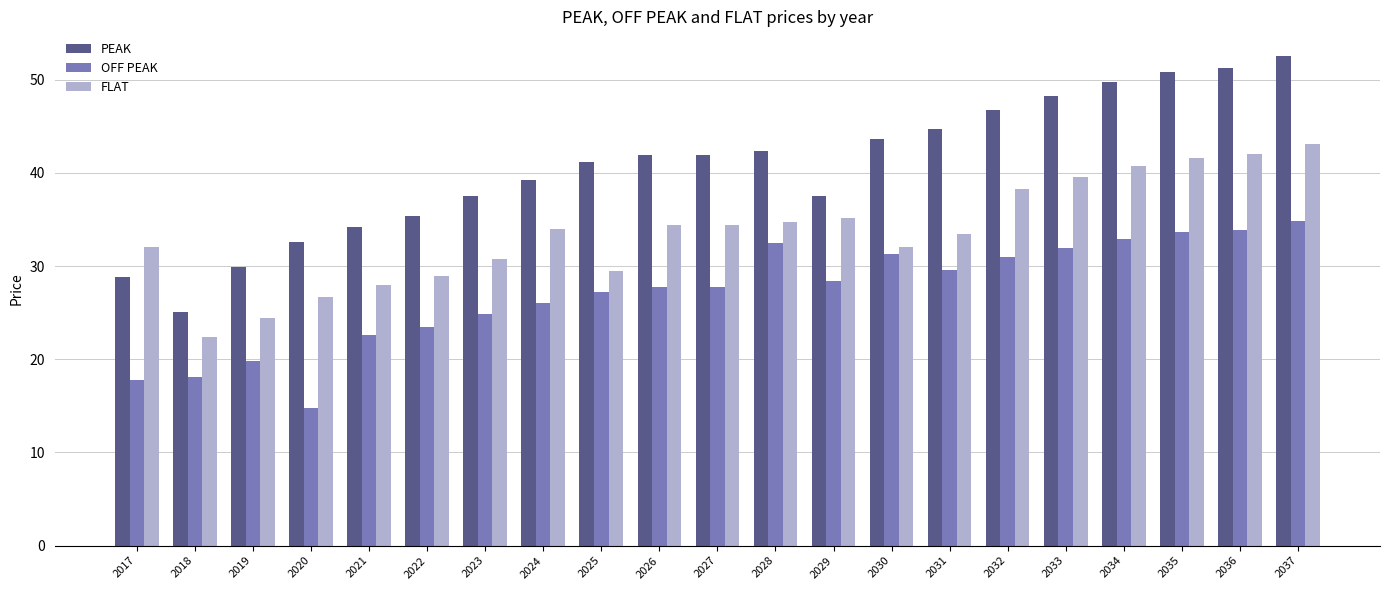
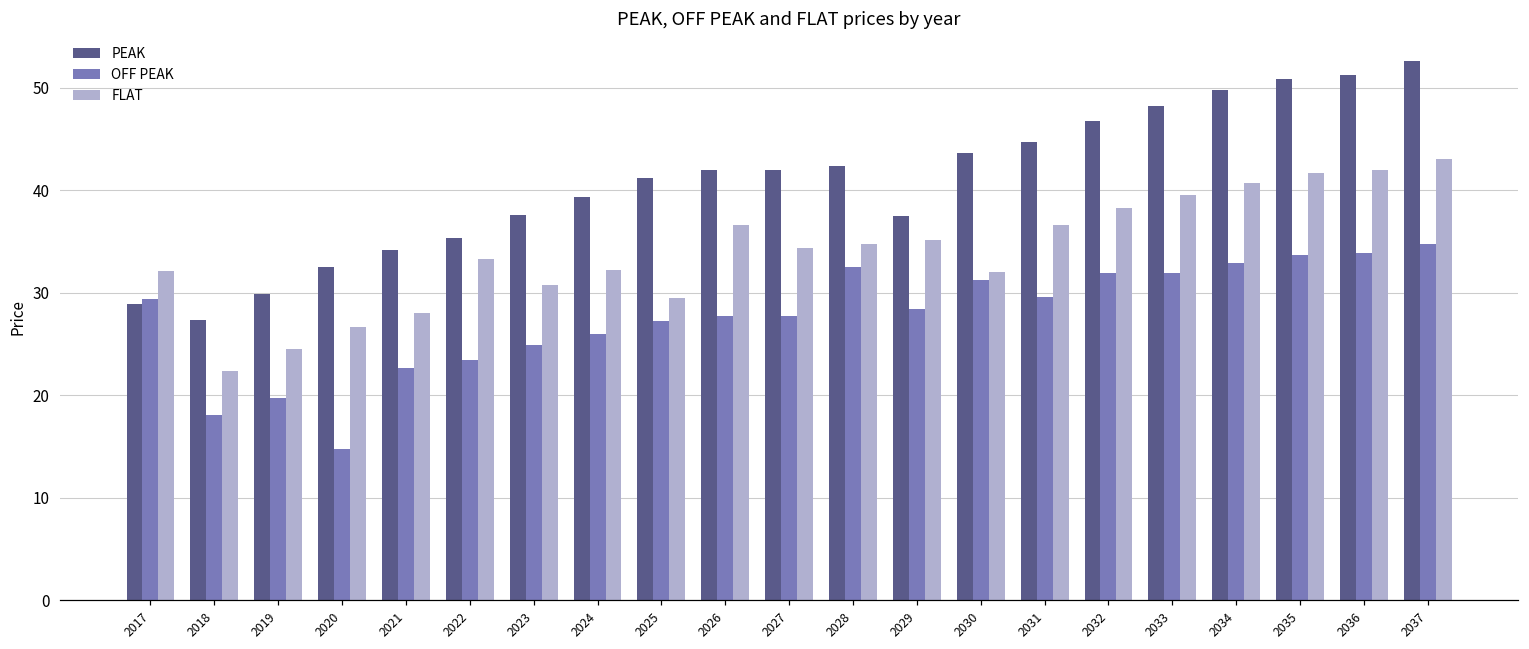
OFF PEAK, 2017: 18 -> 29
PEAK, 2018: 25 -> 27
FLAT, 2022: 29 -> 33
FLAT, 2024: 34 -> 32
FLAT, 2026: 34 -> 37
FLAT, 2031: 33 -> 37
OFF PEAK, 2032: 31 -> 32
